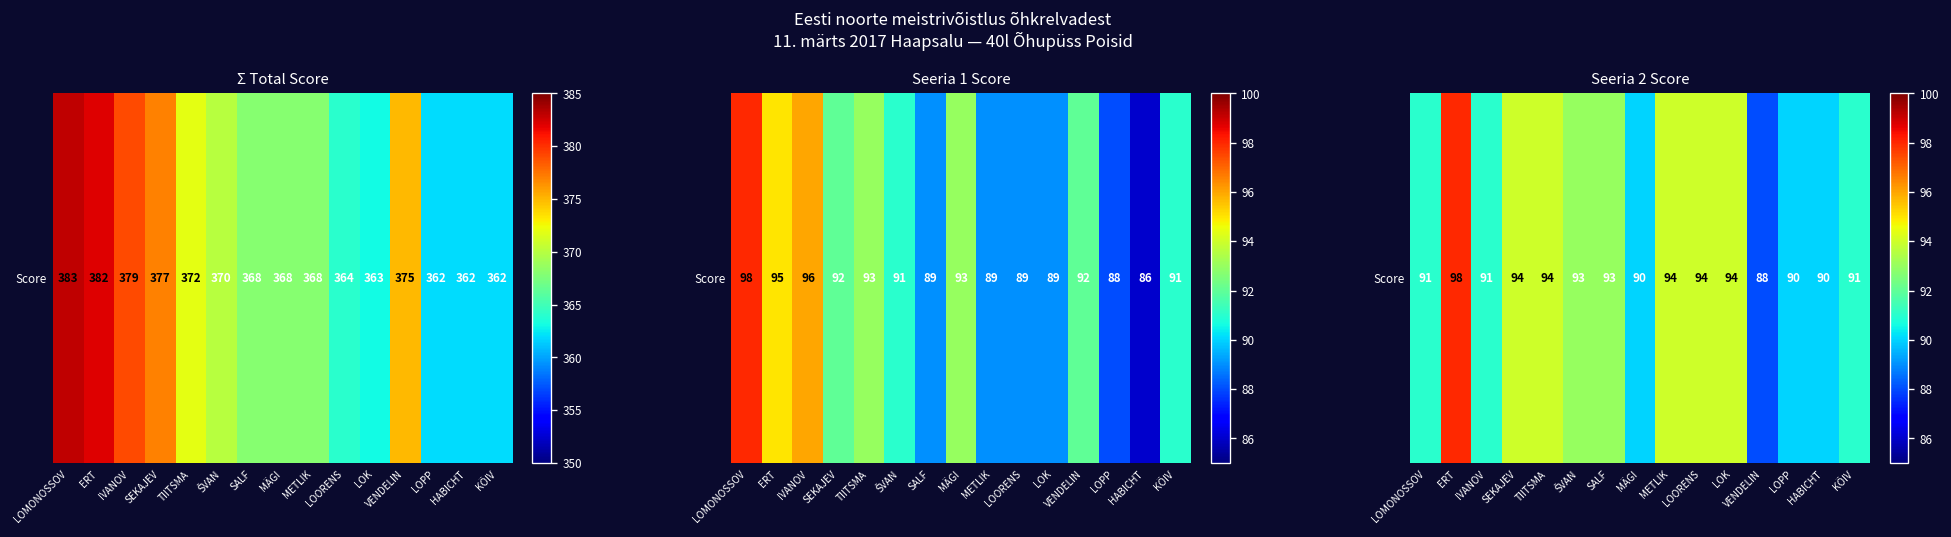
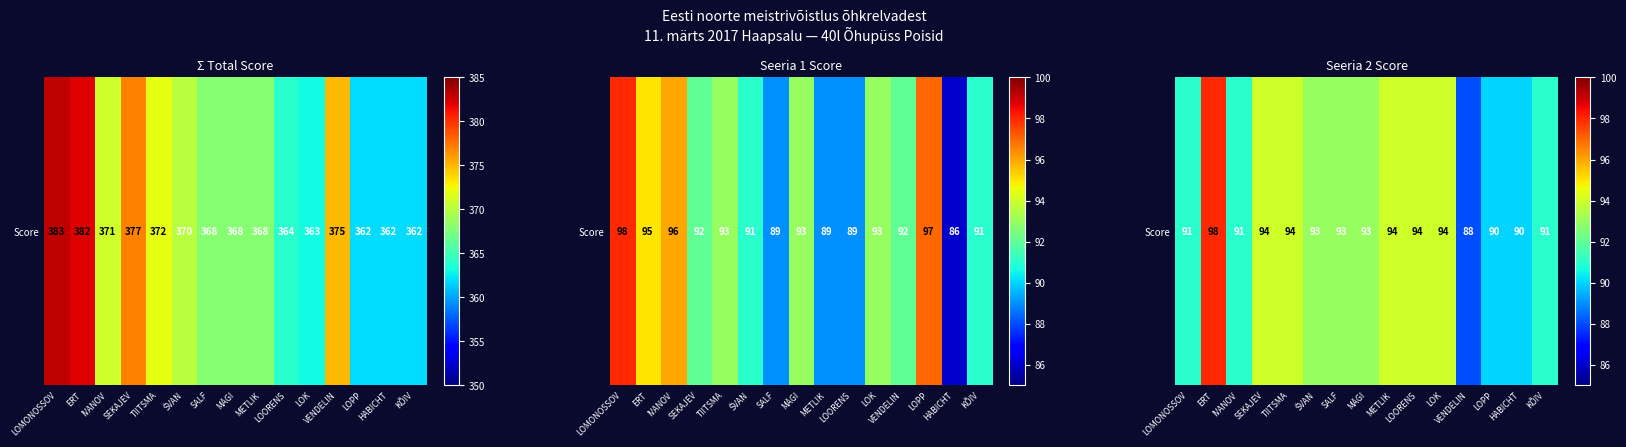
Σ Total Score, Score, IVANOV: 379 -> 371
Seeria 1 Score, Score, LOK: 89 -> 93
Seeria 1 Score, Score, LOPP: 88 -> 97
Seeria 2 Score, Score, MÄGI: 90 -> 93
